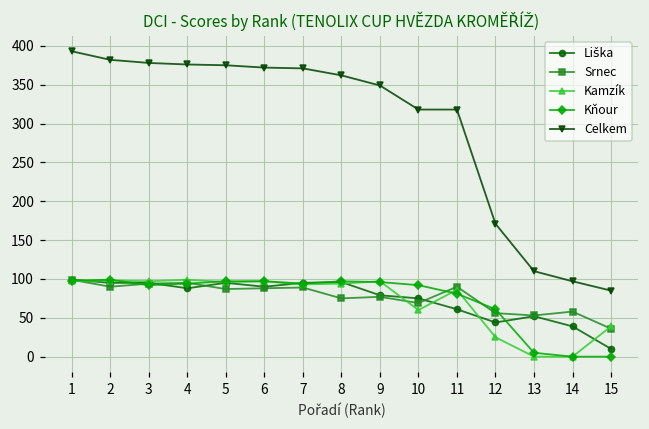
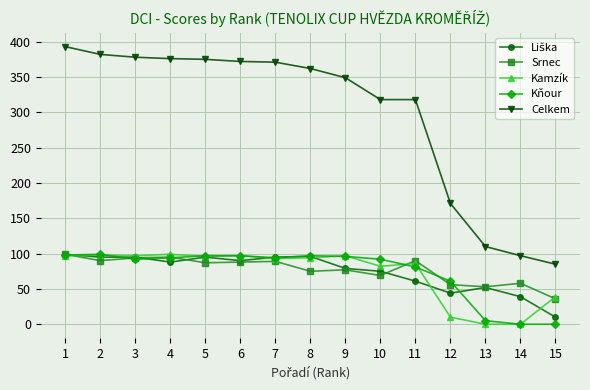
Kamzík, 10: 60 -> 80
Kamzík, 12: 30 -> 10
